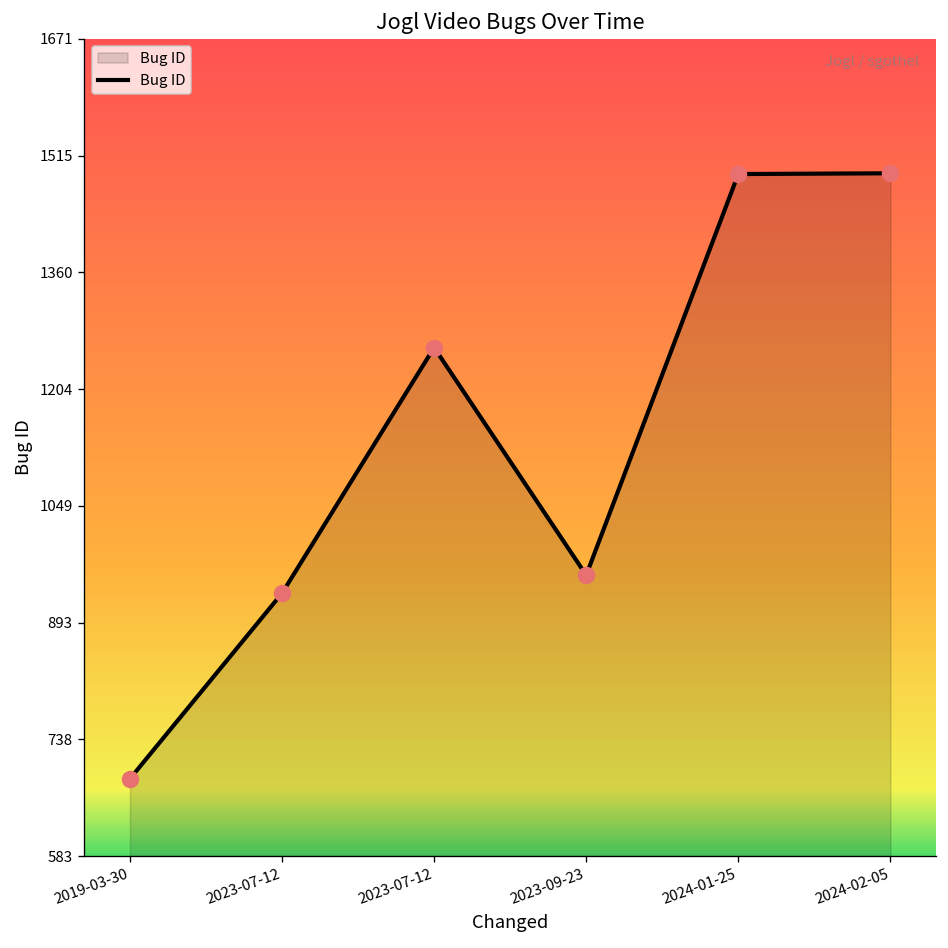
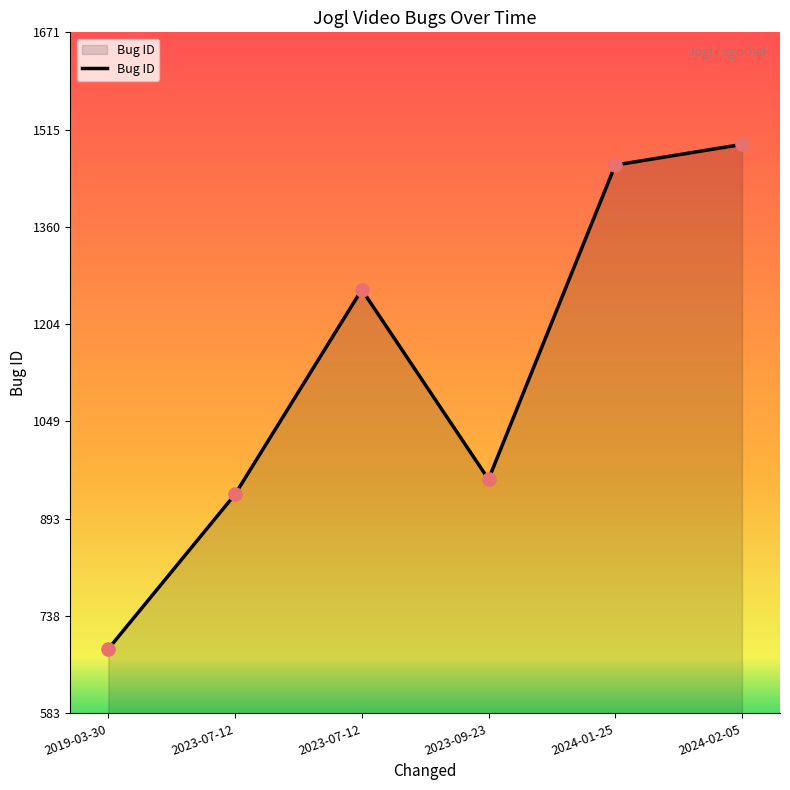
2024-01-25: 1490 -> 1460
